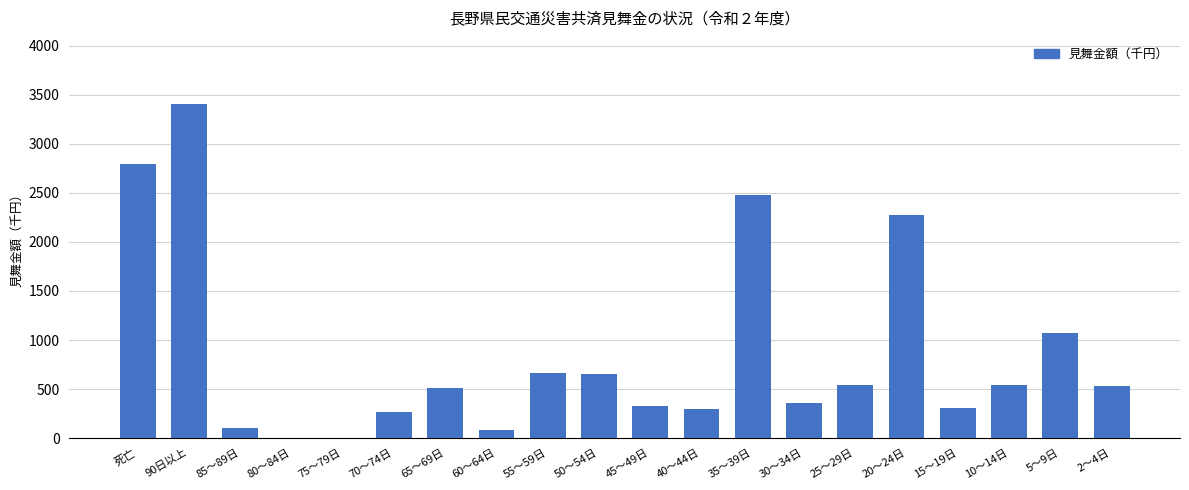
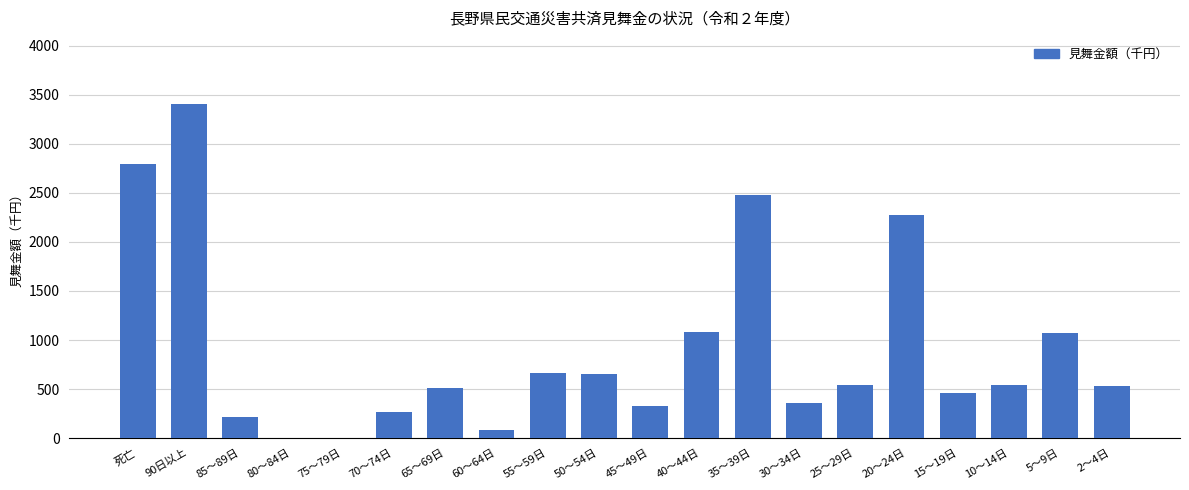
85～89日: 100 -> 200
40～44日: 300 -> 1100
15～19日: 300 -> 500
